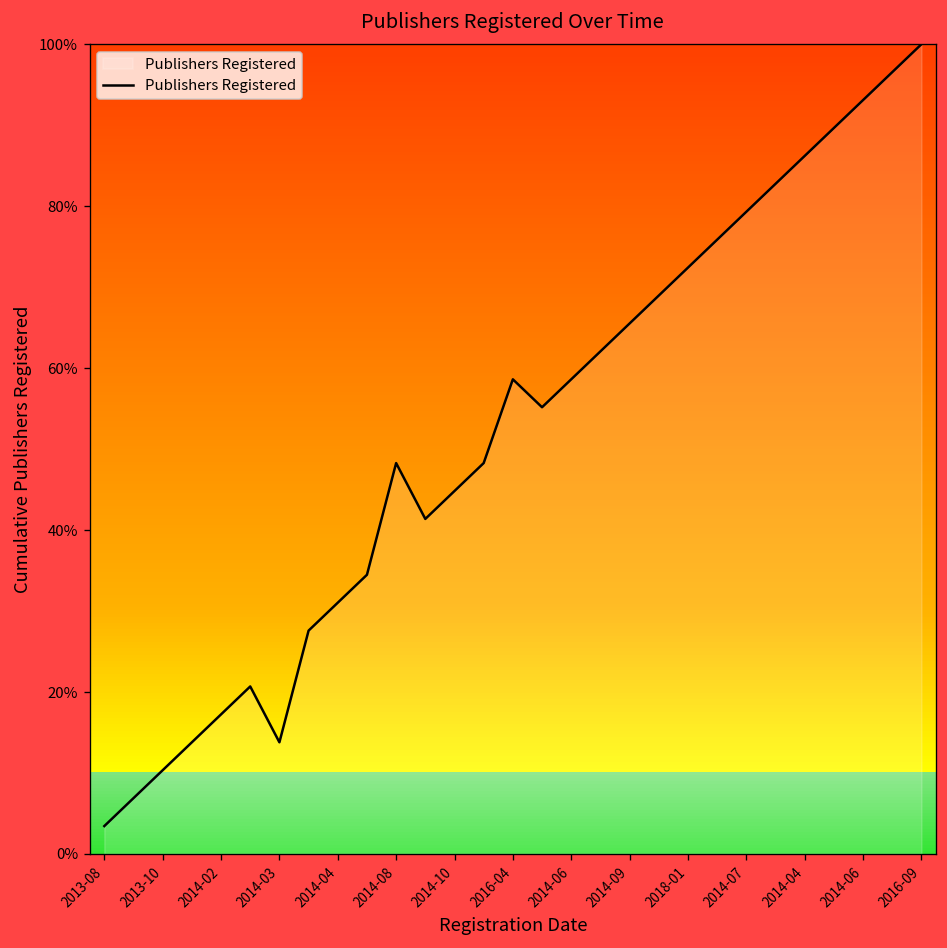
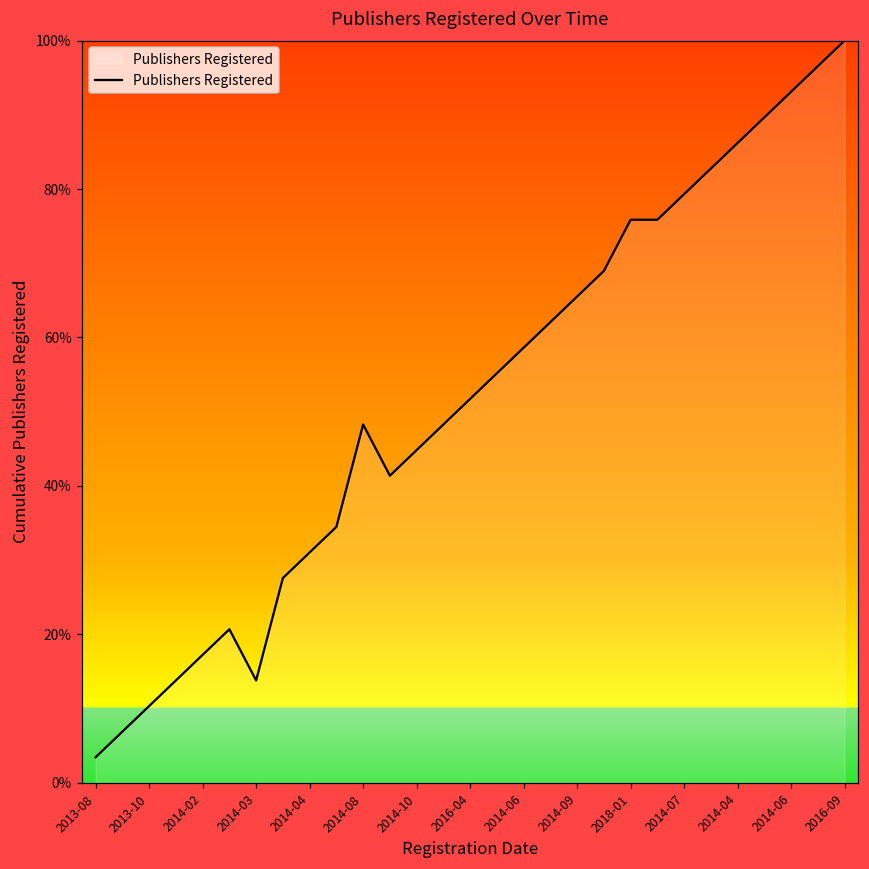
2016-04: 59% -> 52%
2018-01: 72% -> 76%
